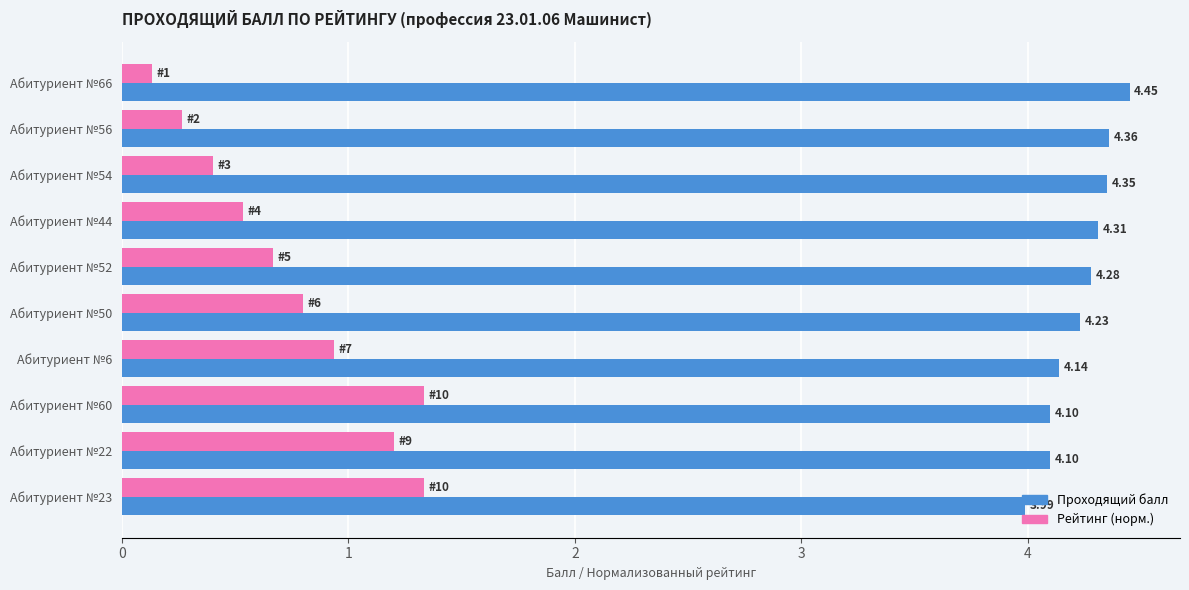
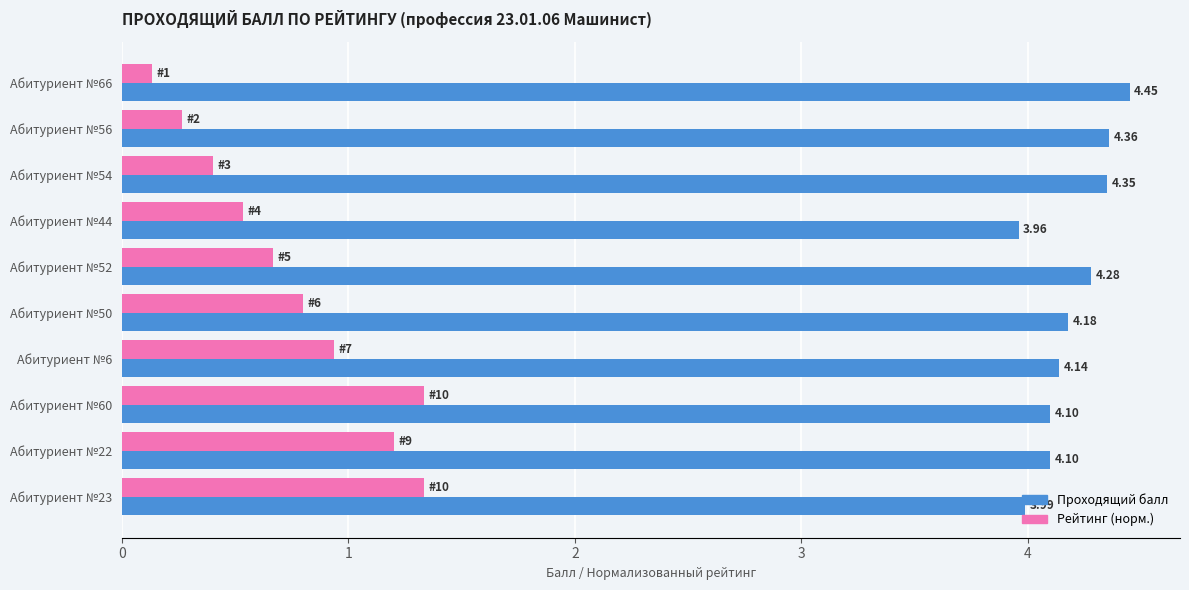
Проходящий балл, Абитуриент №44: 4.31 -> 3.96
Проходящий балл, Абитуриент №50: 4.23 -> 4.18
